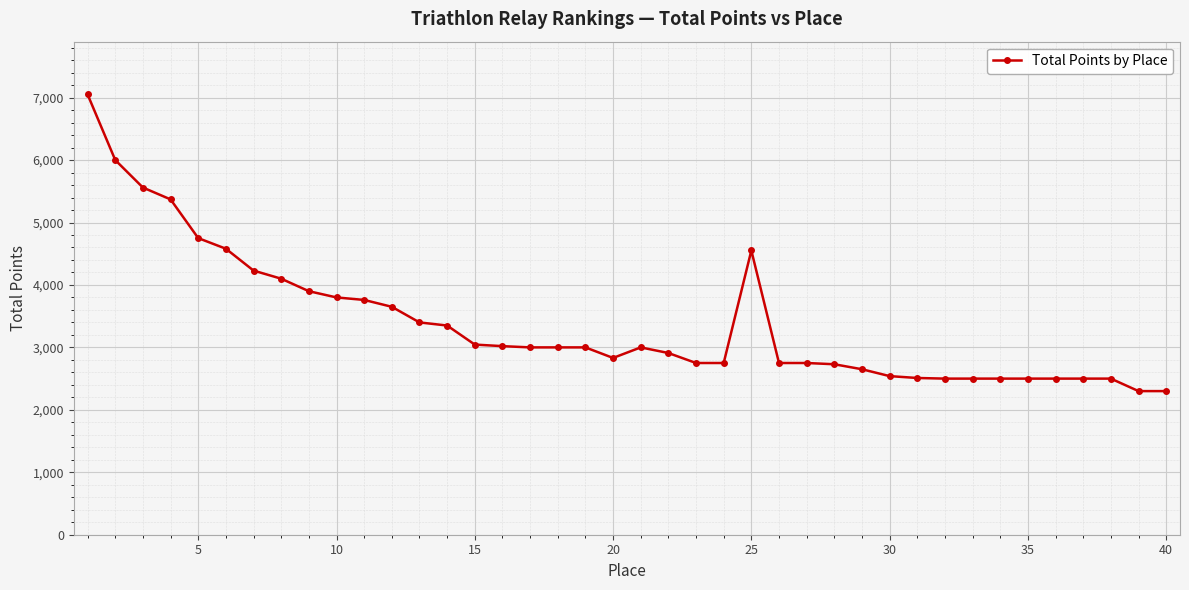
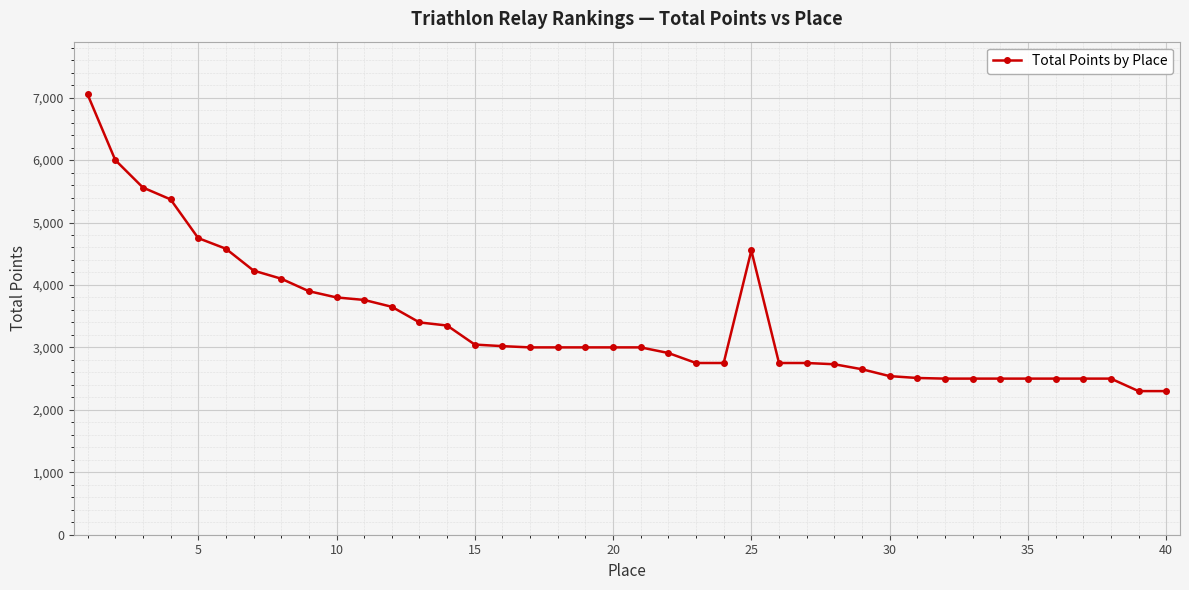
20: 2,800 -> 3,000
